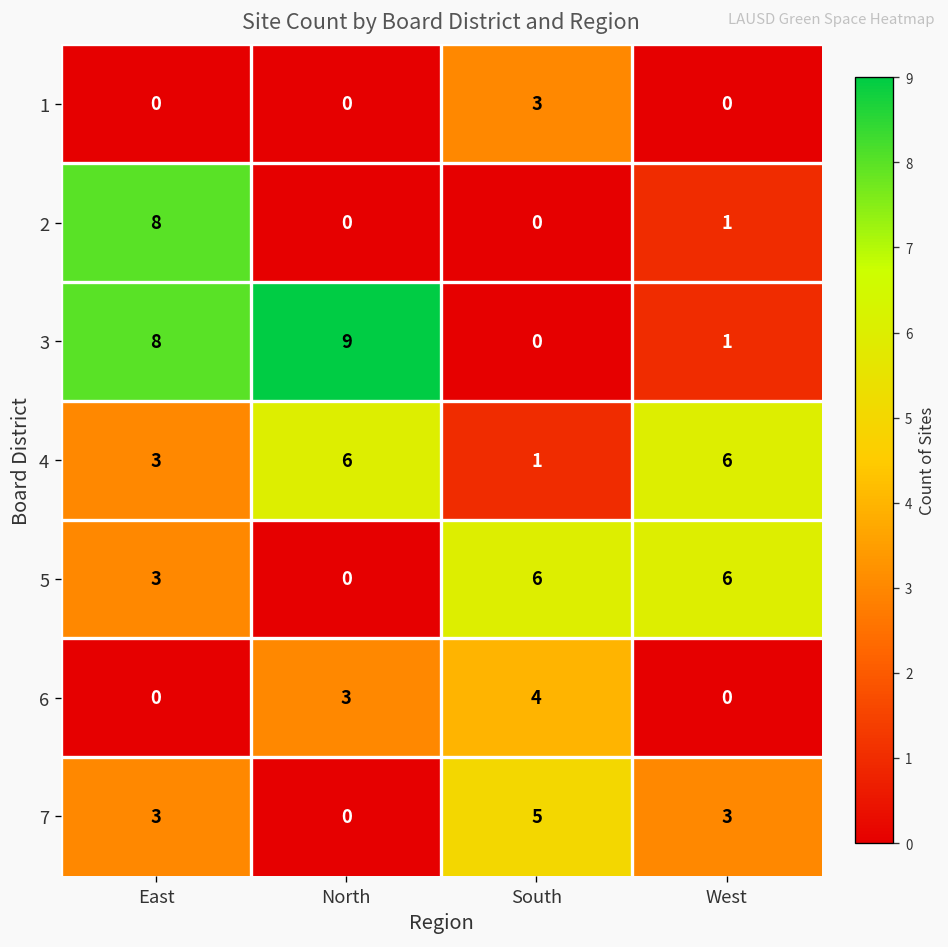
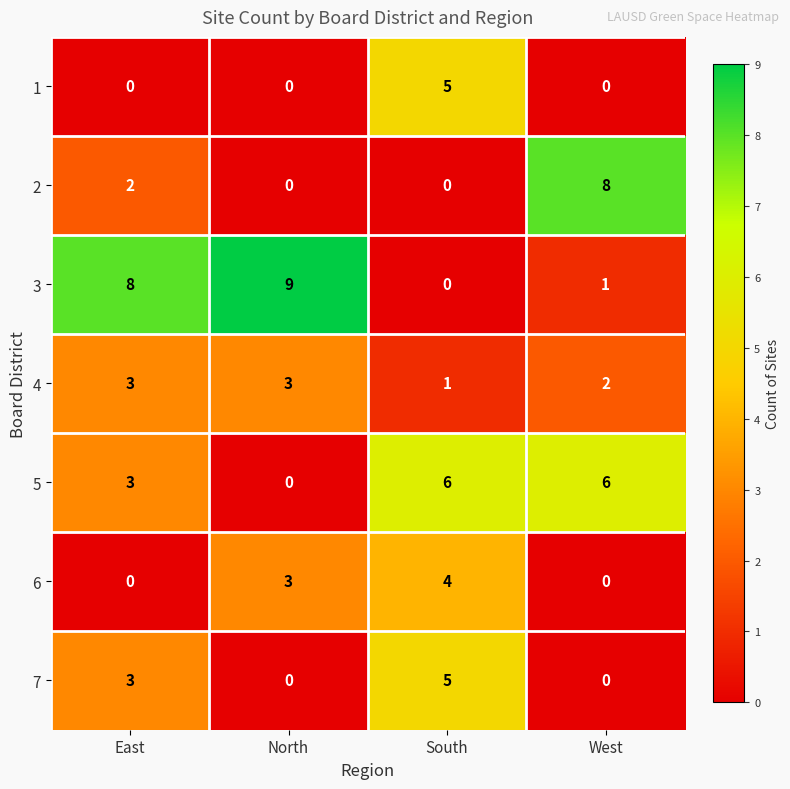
1, South: 3 -> 5
2, East: 8 -> 2
2, West: 1 -> 8
4, North: 6 -> 3
4, West: 6 -> 2
7, West: 3 -> 0
